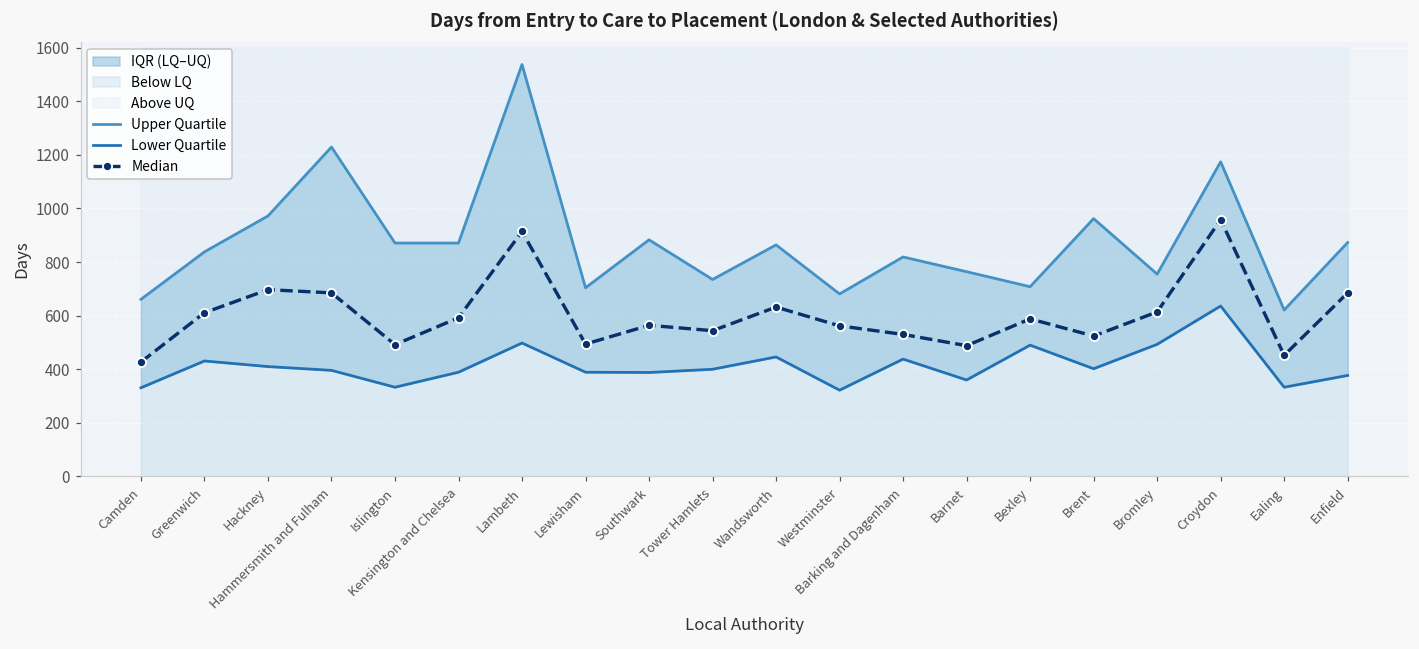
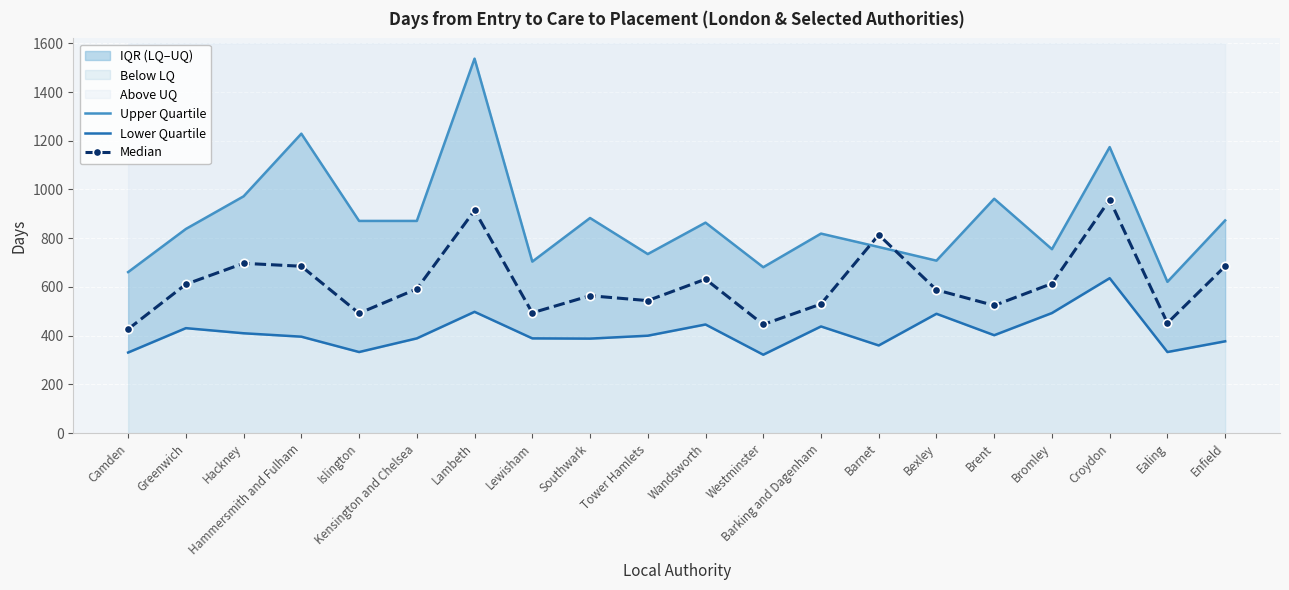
Median, Westminster: 560 -> 450
Median, Barnet: 490 -> 810
